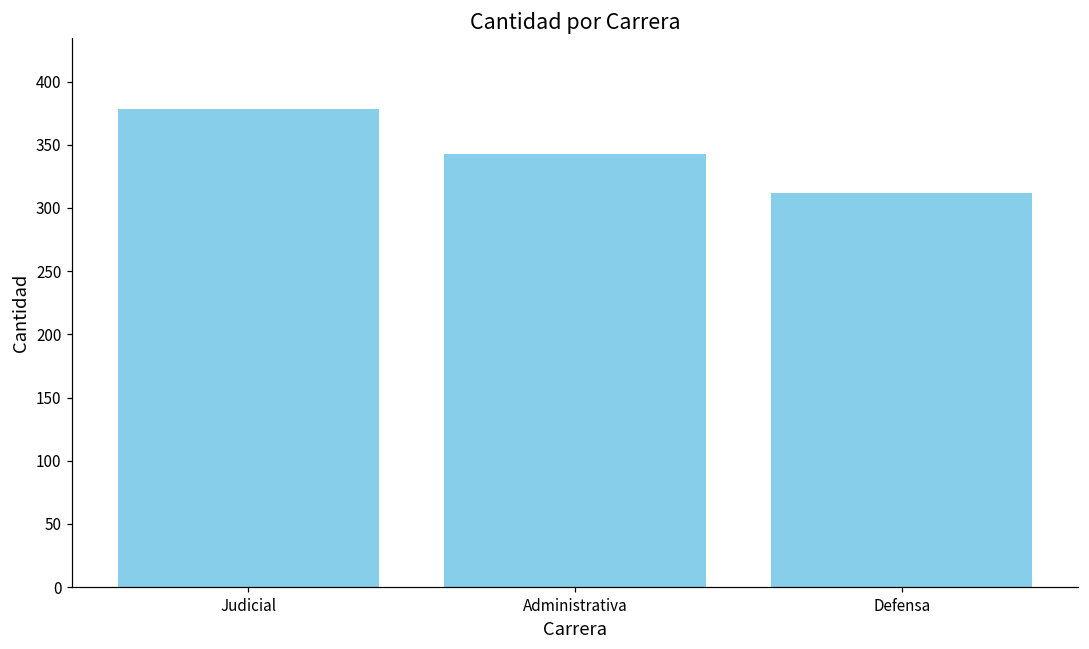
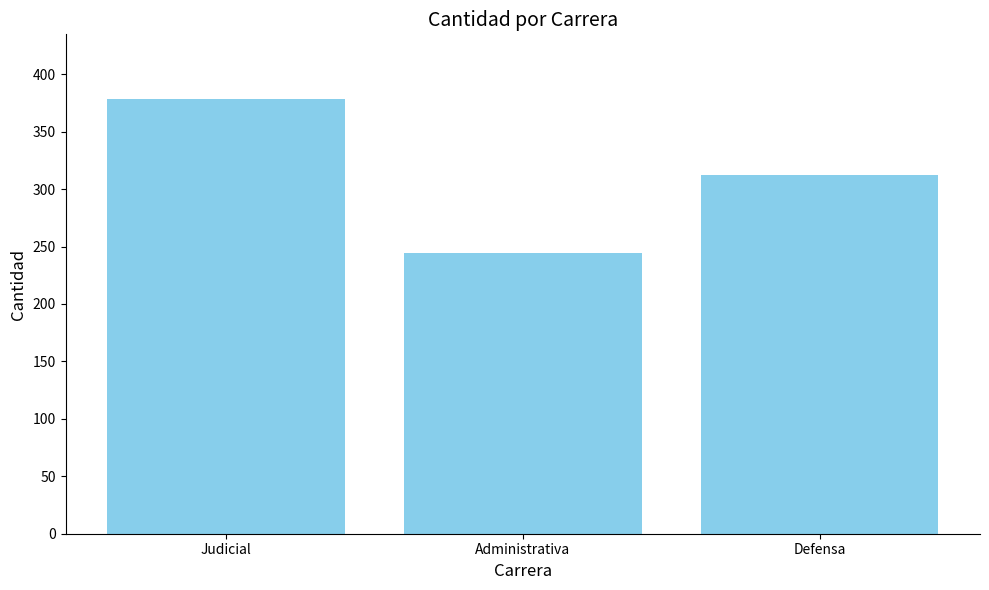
Administrativa: 343 -> 244
